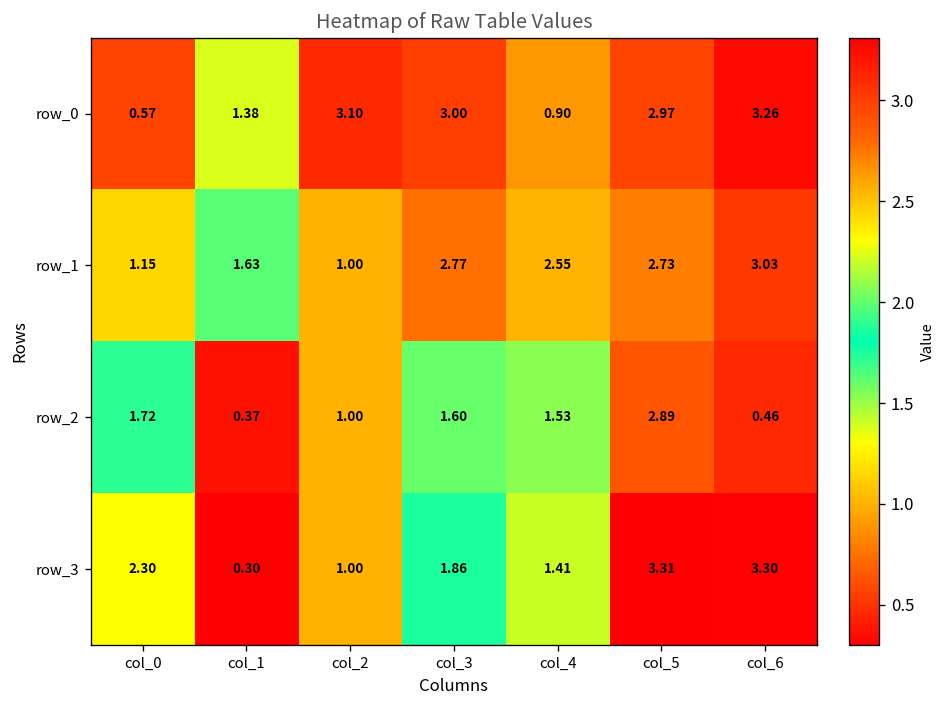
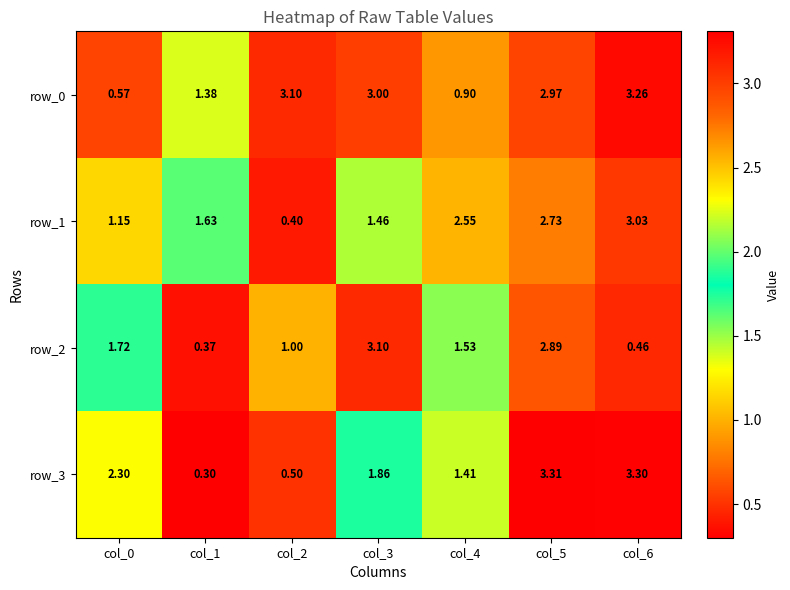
row_1, col_2: 1.00 -> 0.40
row_1, col_3: 2.77 -> 1.46
row_2, col_3: 1.60 -> 3.10
row_3, col_2: 1.00 -> 0.50
